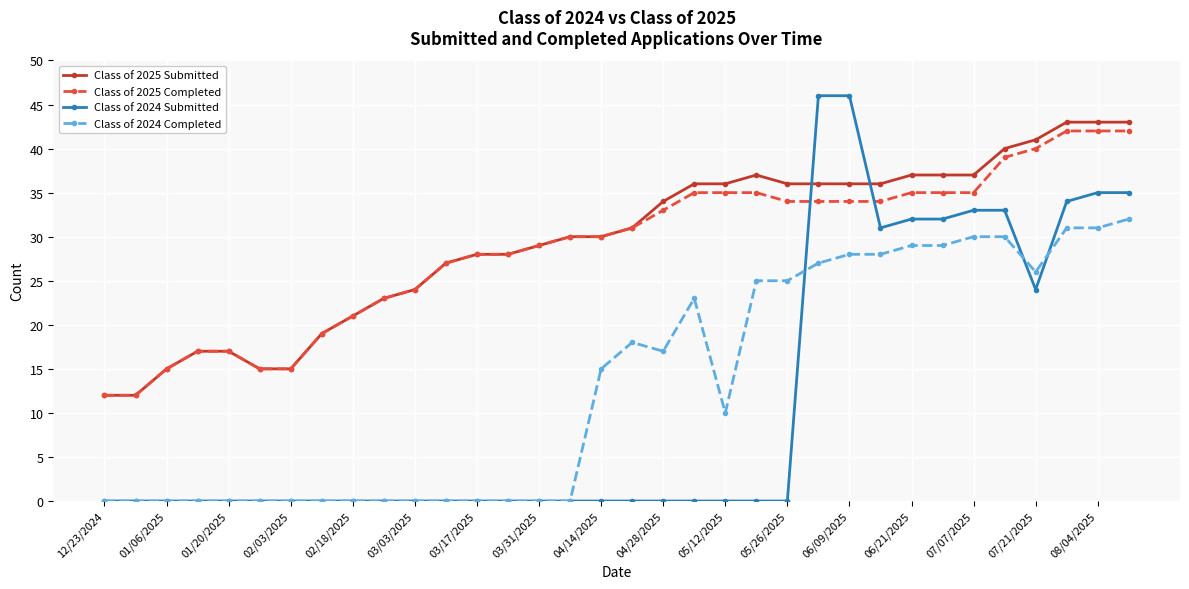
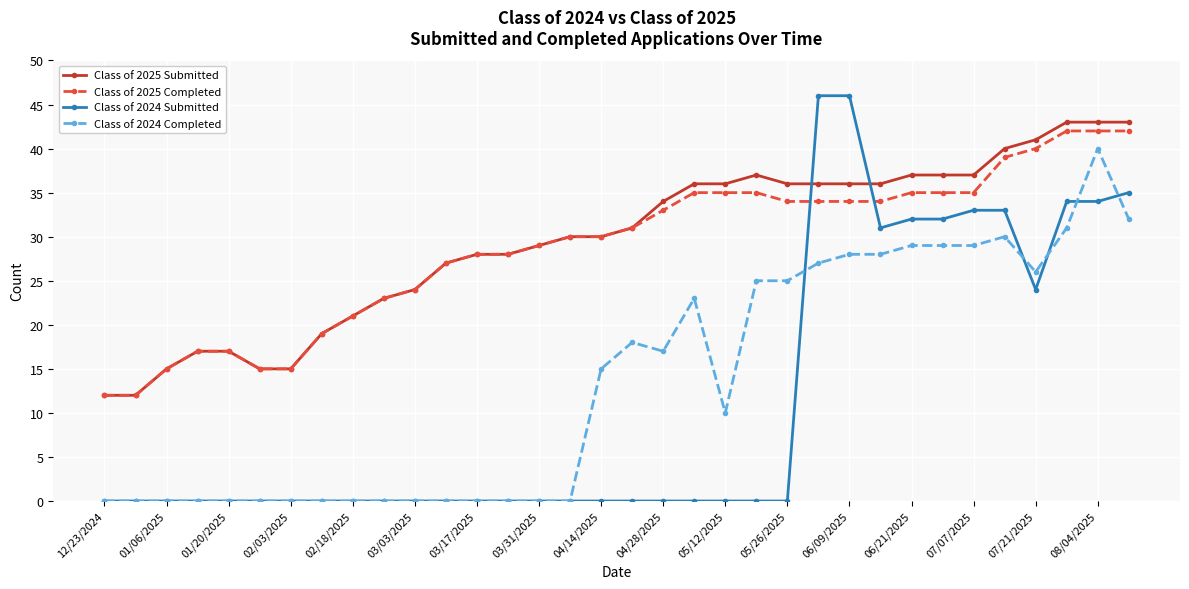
Class of 2024 Completed, 07/07/2025: 30 -> 29
Class of 2024 Submitted, 08/04/2025: 35 -> 34
Class of 2024 Completed, 08/04/2025: 31 -> 40
